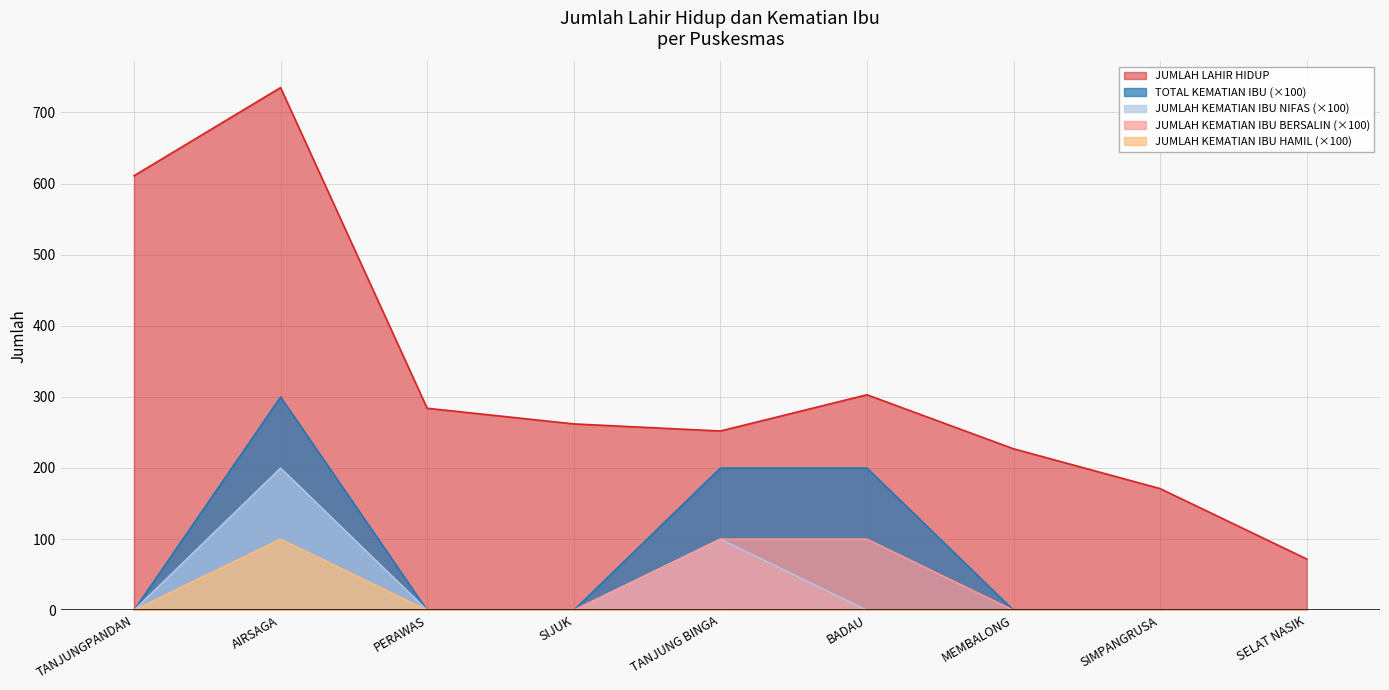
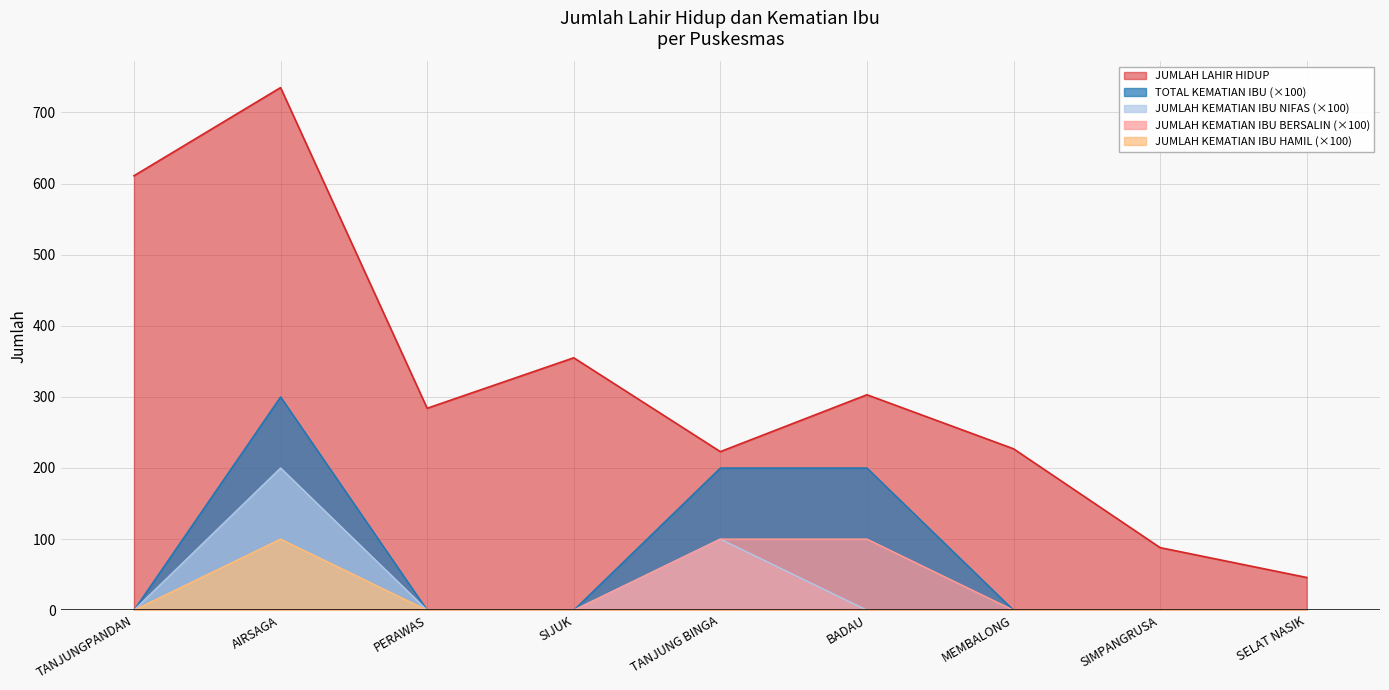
JUMLAH LAHIR HIDUP, SIJUK: 260 -> 360
JUMLAH LAHIR HIDUP, TANJUNG BINGA: 250 -> 220
JUMLAH LAHIR HIDUP, SIMPANGRUSA: 170 -> 90
JUMLAH LAHIR HIDUP, SELAT NASIK: 70 -> 50
